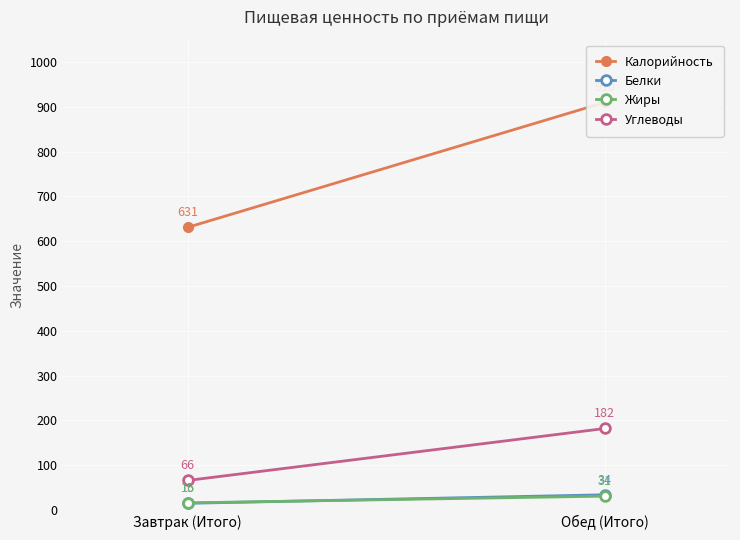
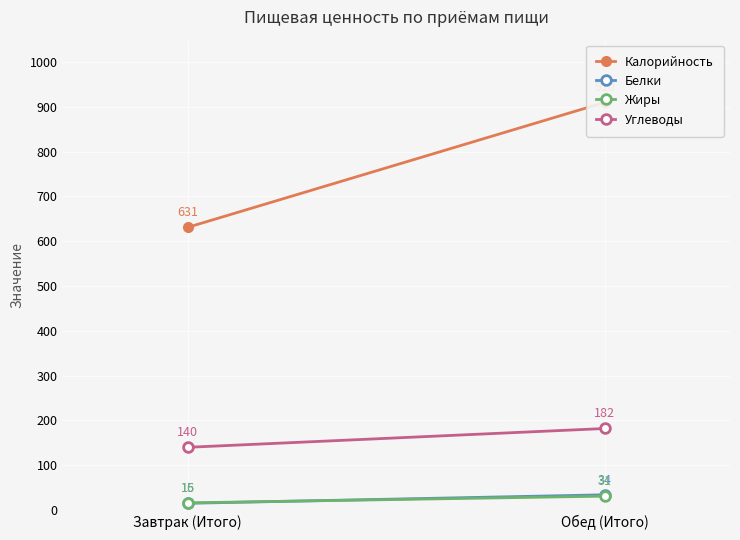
Углеводы, Завтрак (Итого): 66 -> 140
